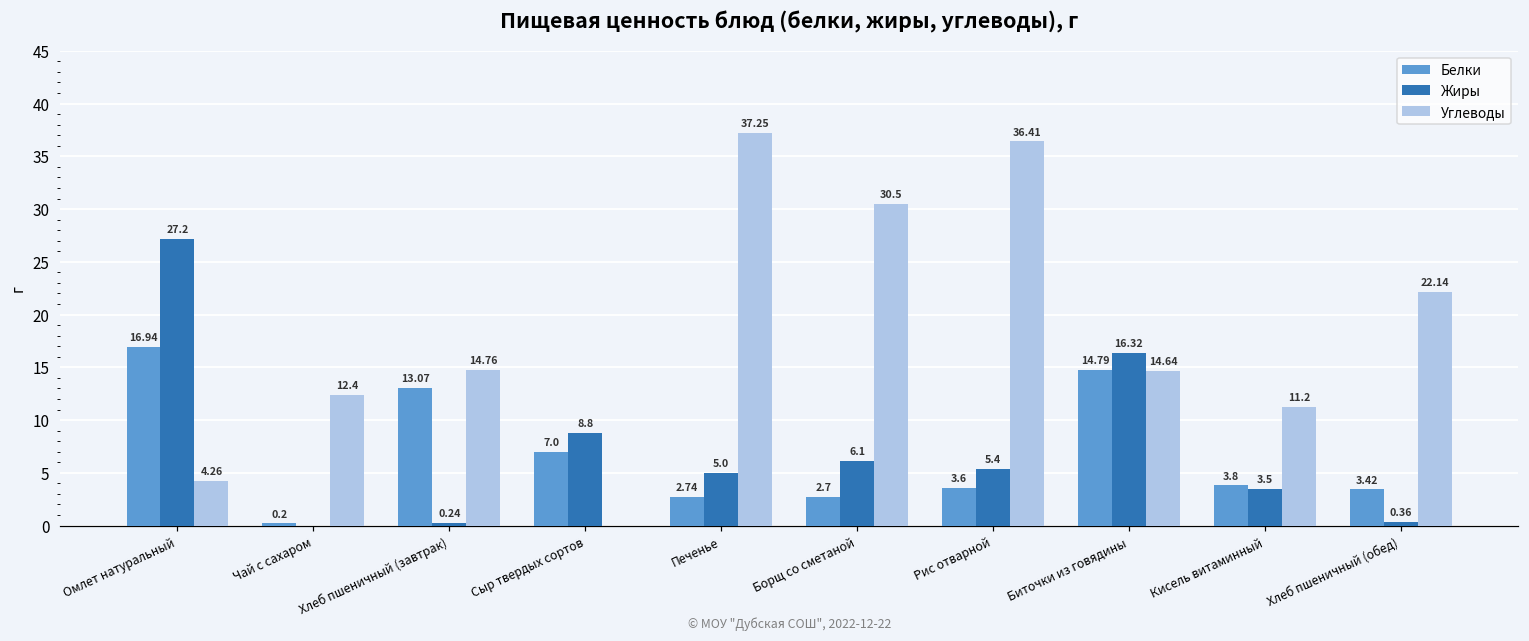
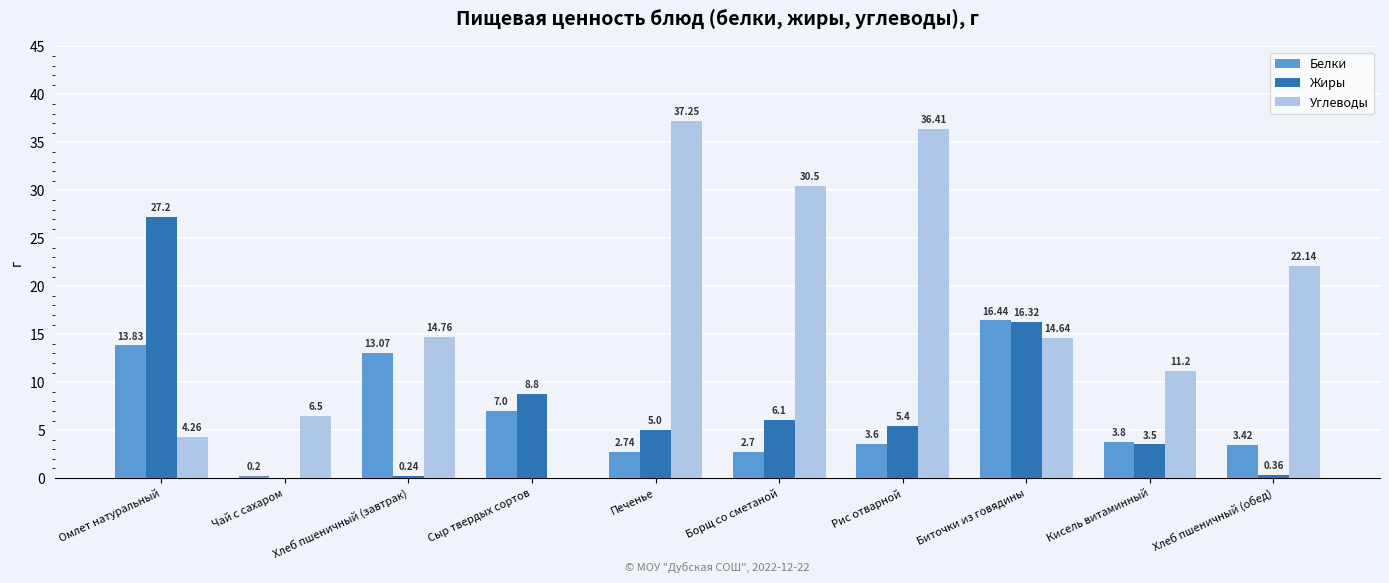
Белки, Омлет натуральный: 16.94 -> 13.83
Углеводы, Чай с сахаром: 12.4 -> 6.5
Белки, Биточки из говядины: 14.79 -> 16.44
